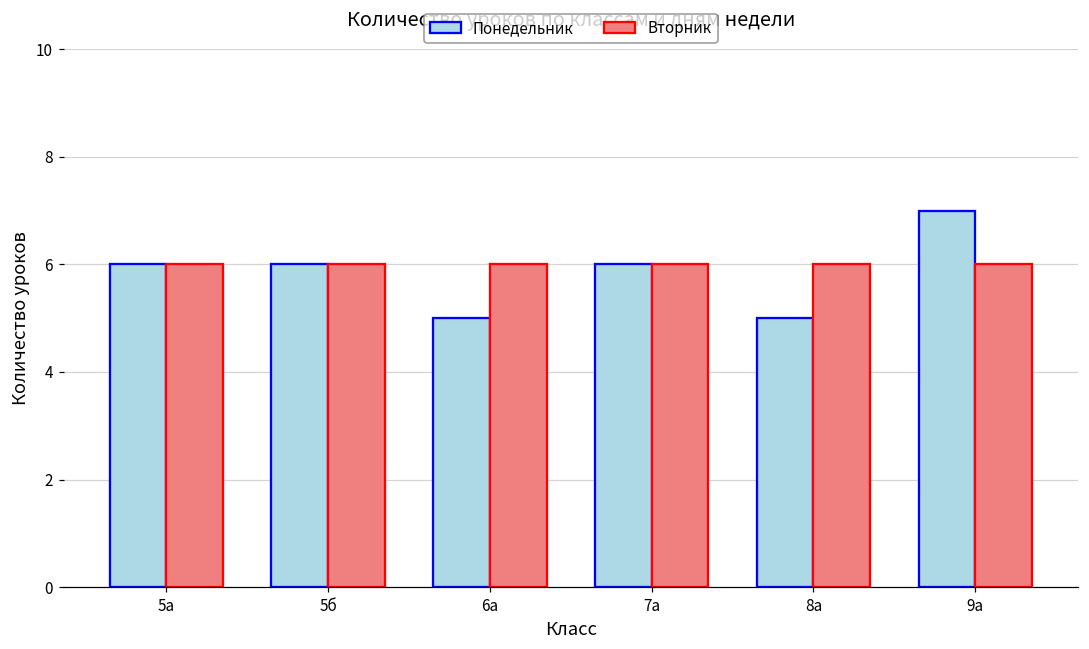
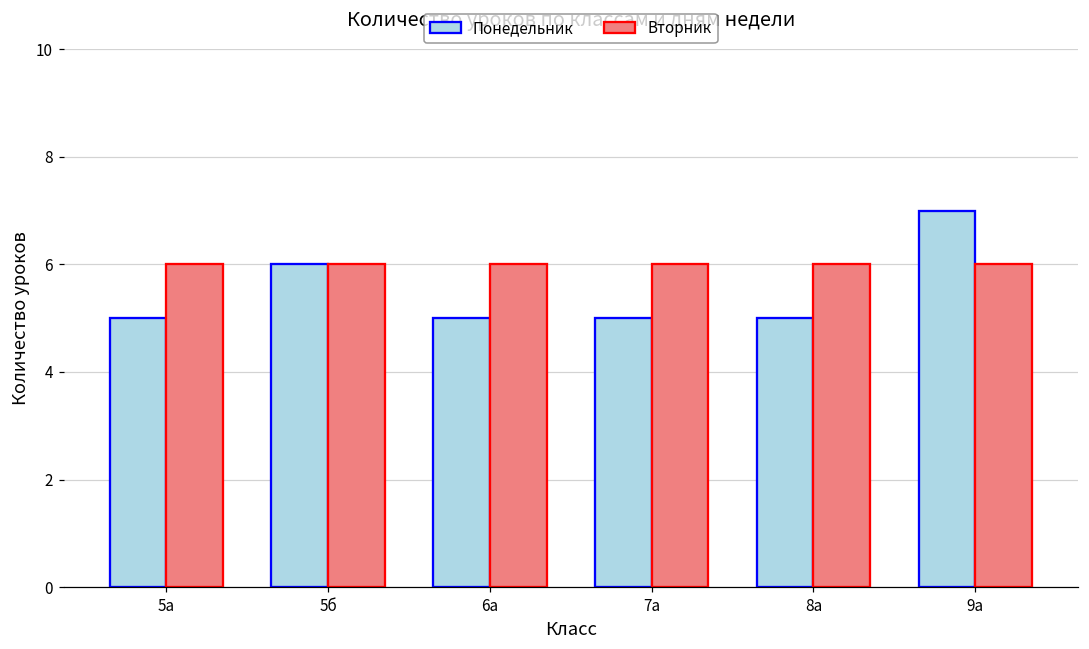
Понедельник, 5а: 6 -> 5
Понедельник, 7а: 6 -> 5
